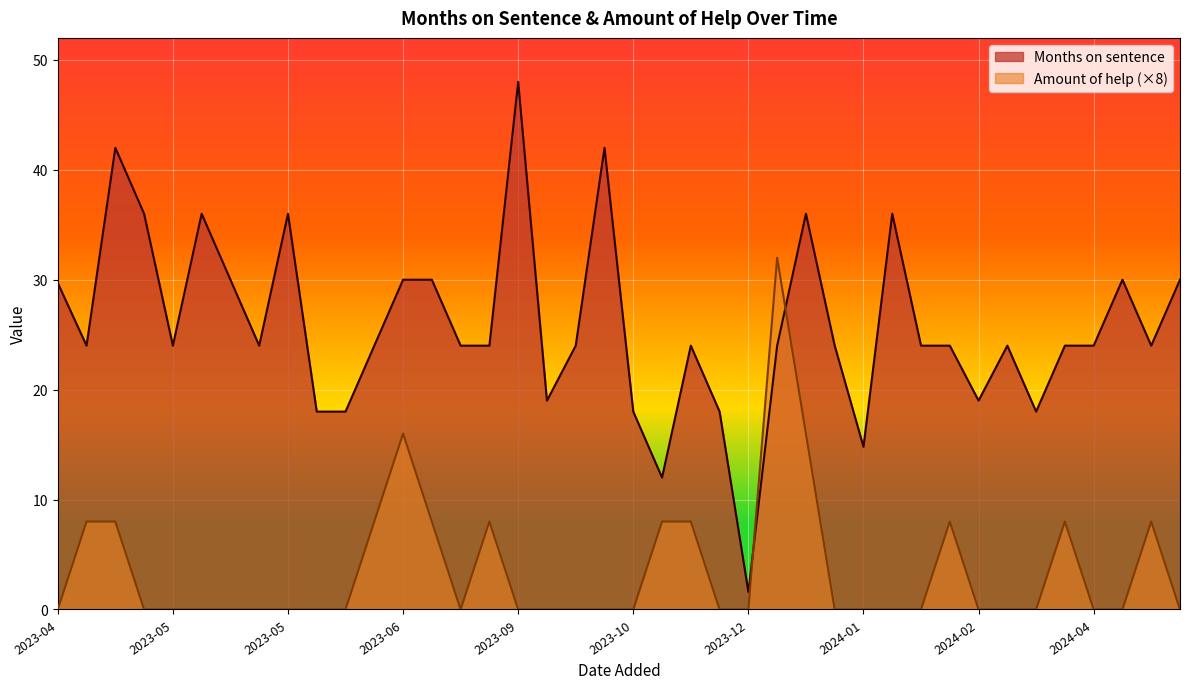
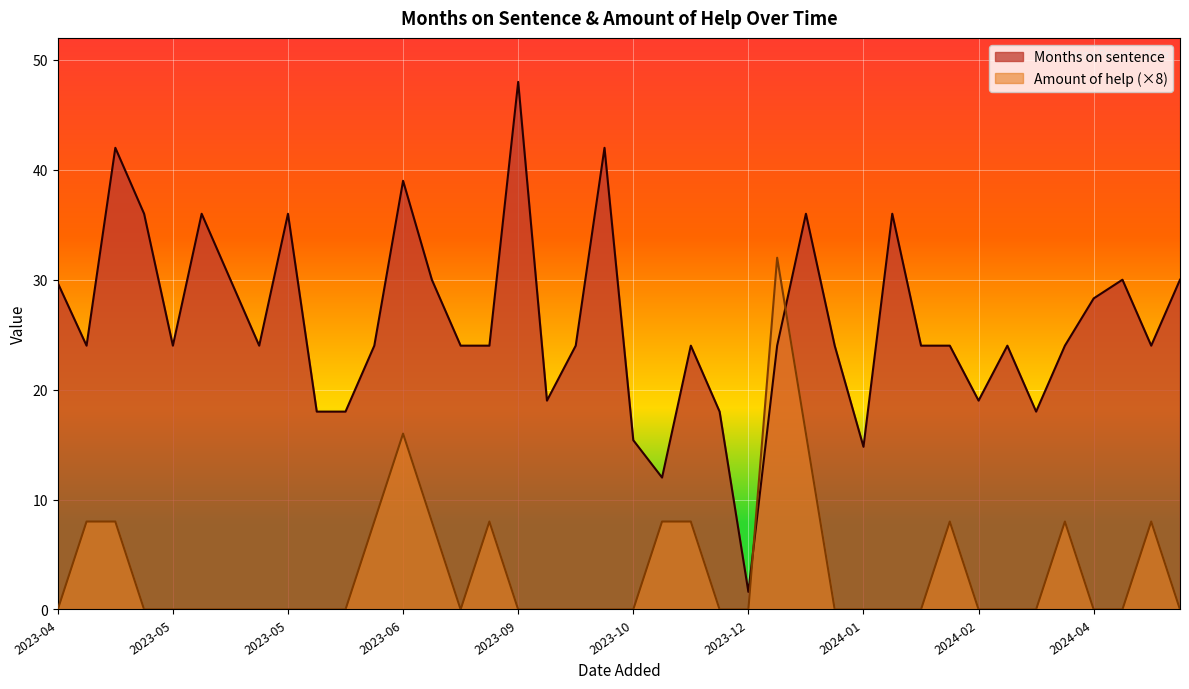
Months on sentence, 2023-06: 30 -> 39
Months on sentence, 2023-10: 18.0 -> 15.4
Months on sentence, 2024-04: 24.0 -> 28.3
